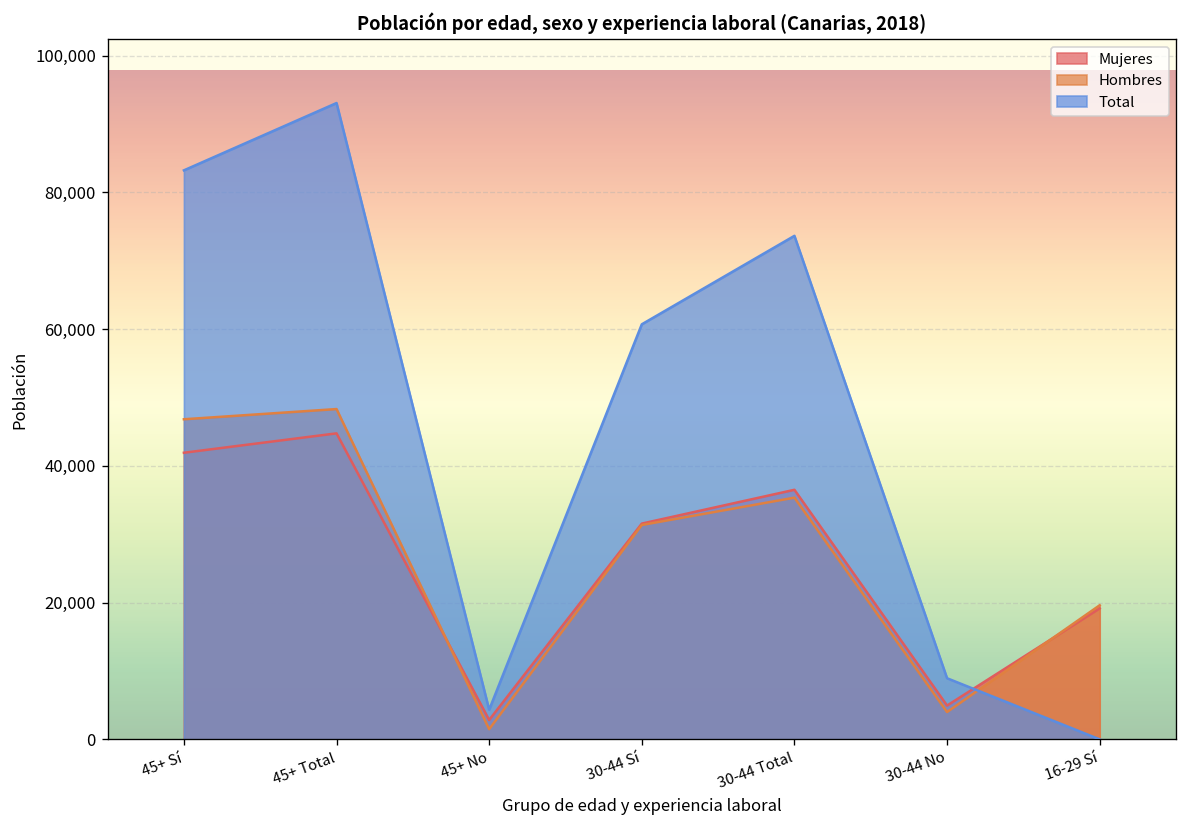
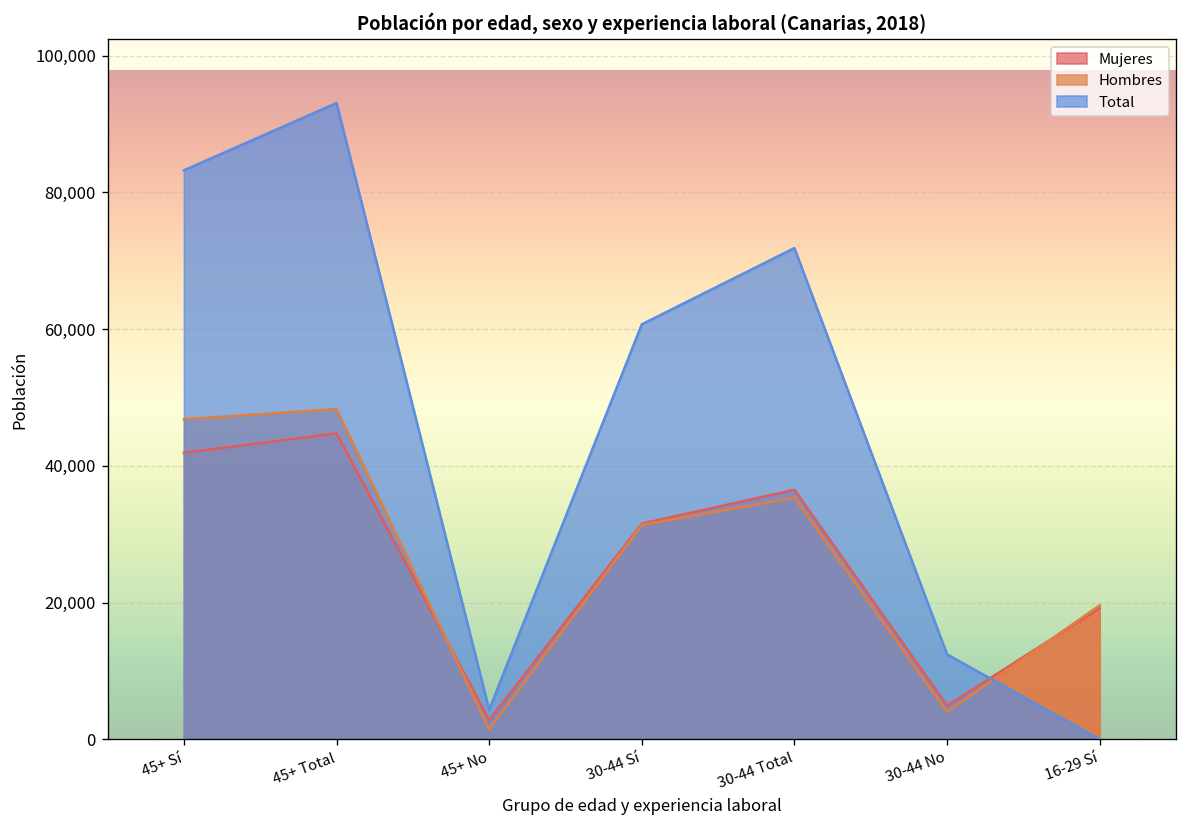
Total, 30-44 Total: 74,000 -> 72,000
Total, 30-44 No: 9,000 -> 12,000
